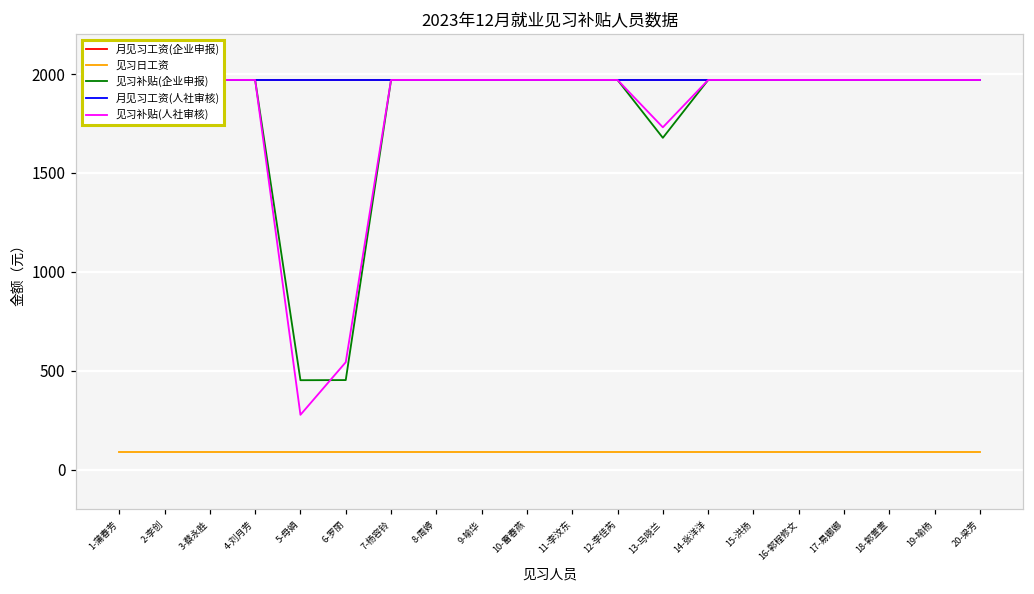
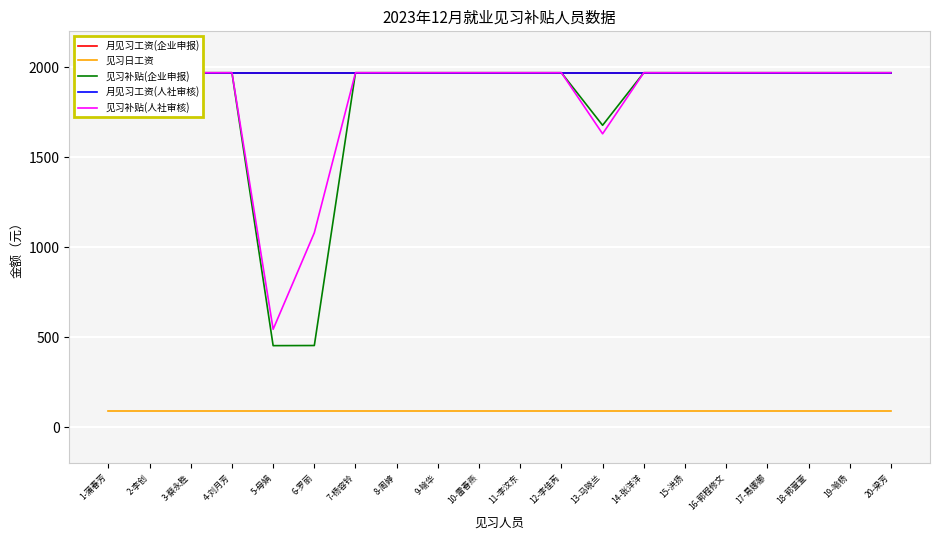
见习补贴(人社审核), 5-母娟: 280 -> 540
见习补贴(人社审核), 6-罗丽: 540 -> 1080
见习补贴(人社审核), 13-马晓兰: 1730 -> 1630
